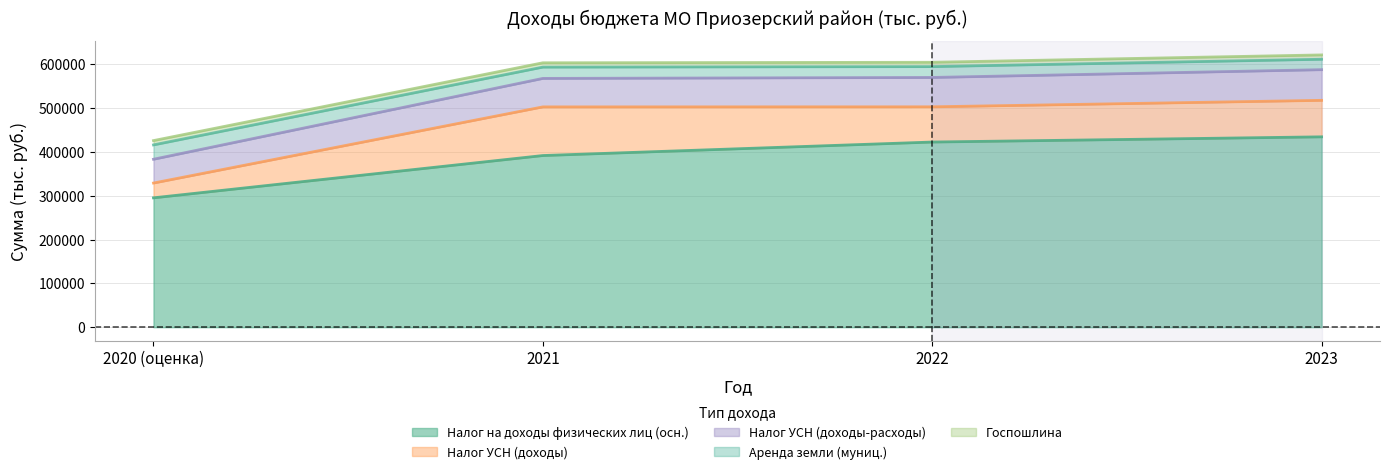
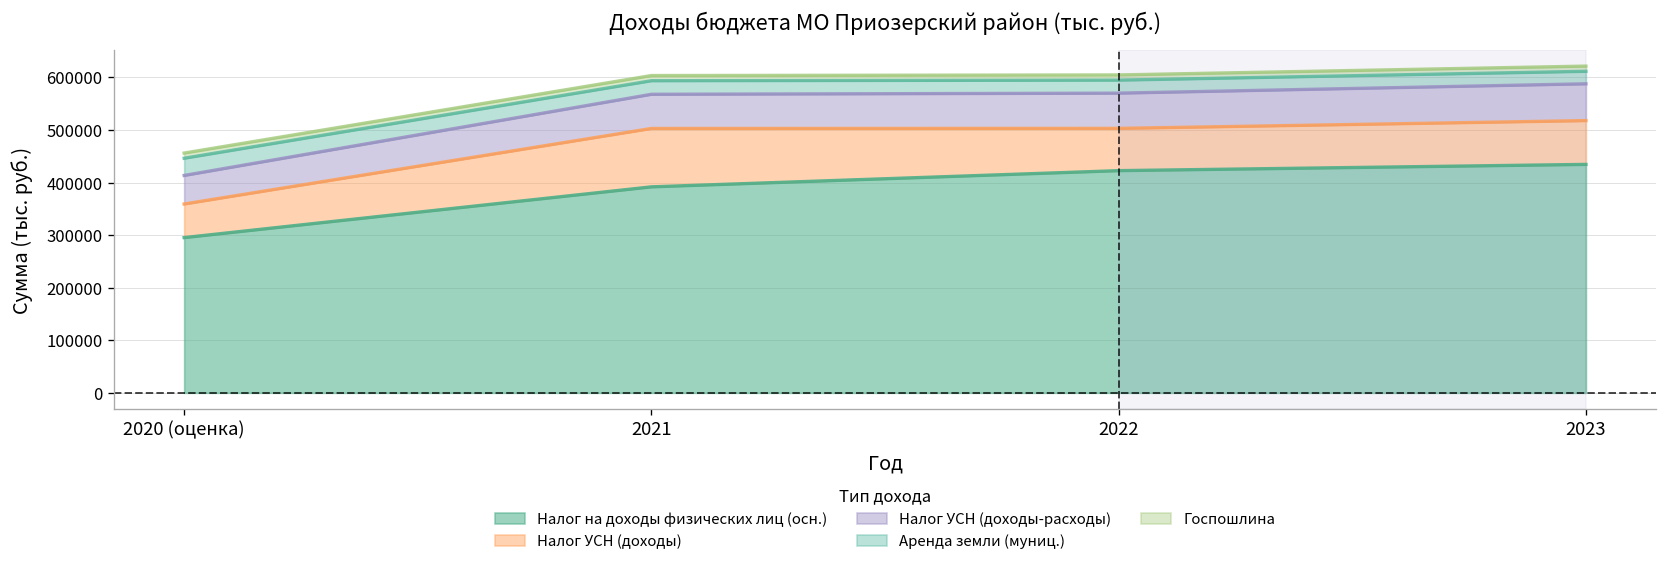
Налог УСН (доходы), 2020 (оценка): 30000 -> 60000
